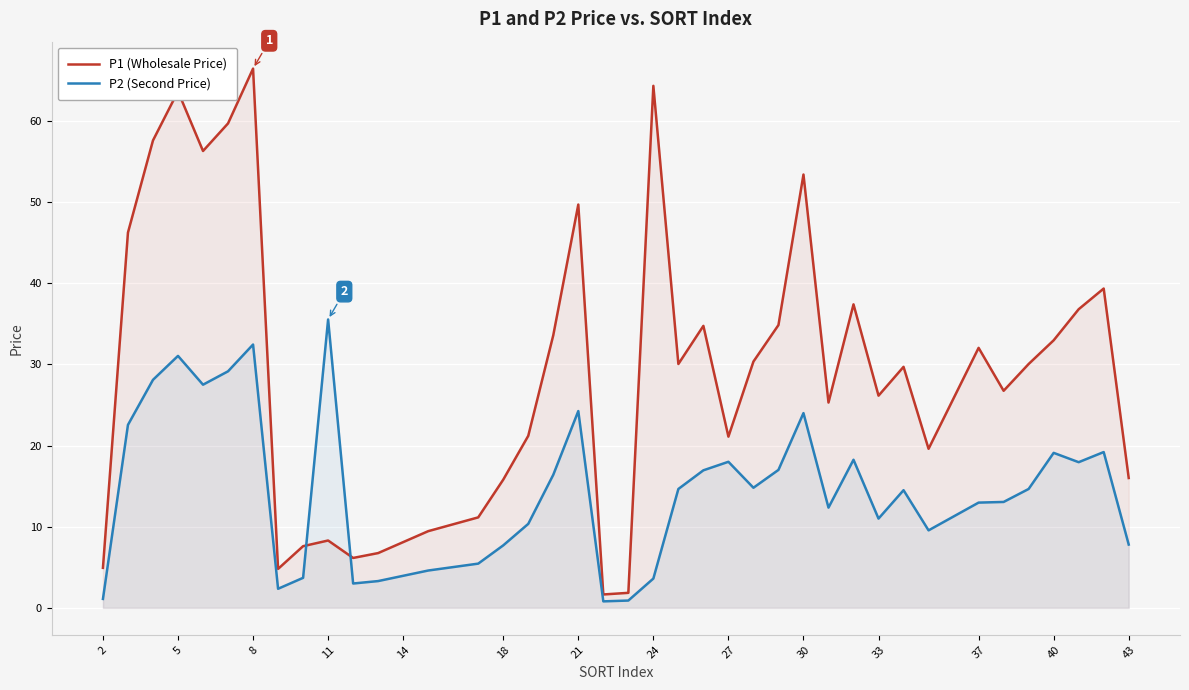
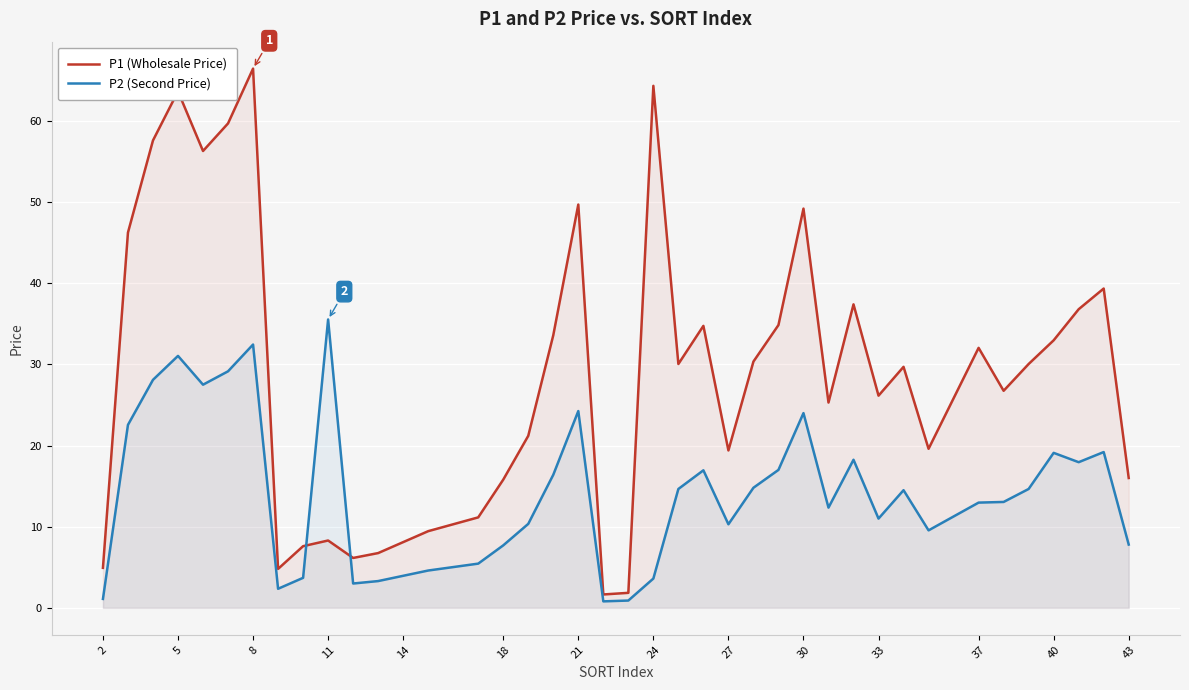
P1 (Wholesale Price), 27: 21 -> 19
P2 (Second Price), 27: 18 -> 10
P1 (Wholesale Price), 30: 53 -> 49
